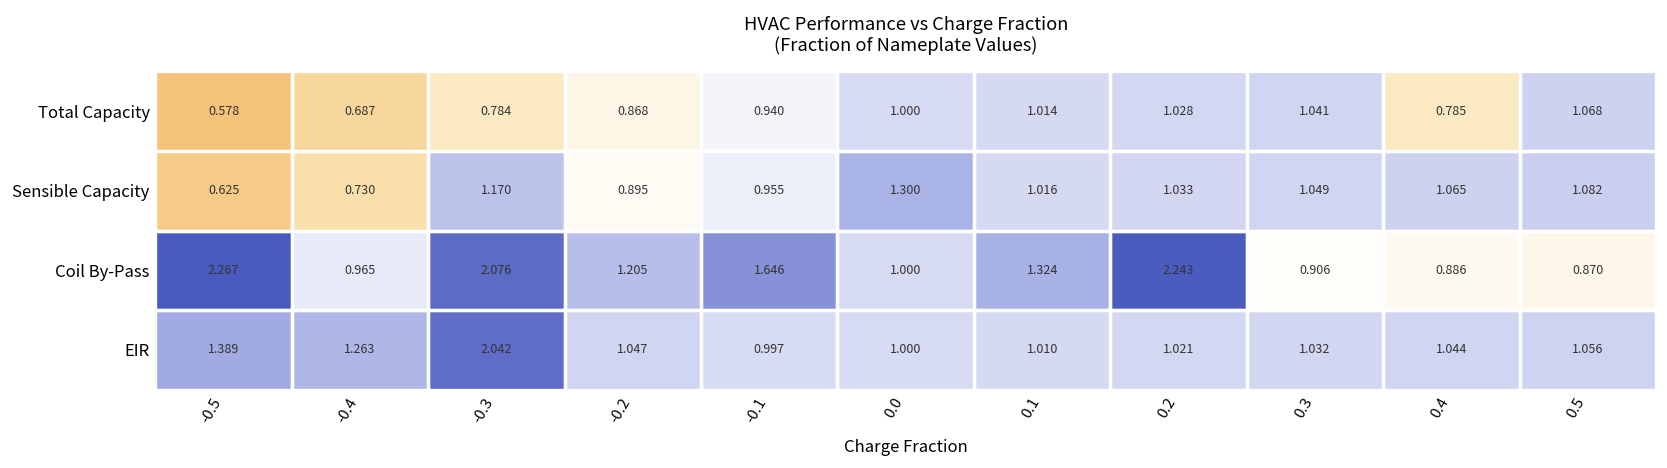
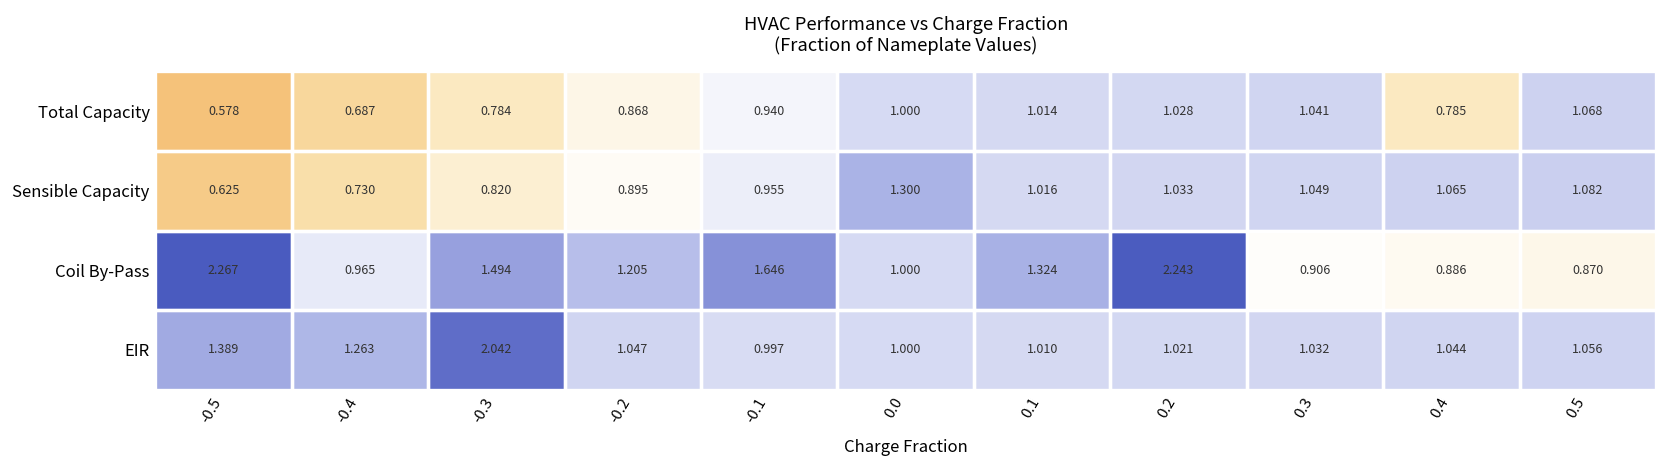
Sensible Capacity, -0.3: 1.170 -> 0.820
Coil By-Pass, -0.3: 2.076 -> 1.494
